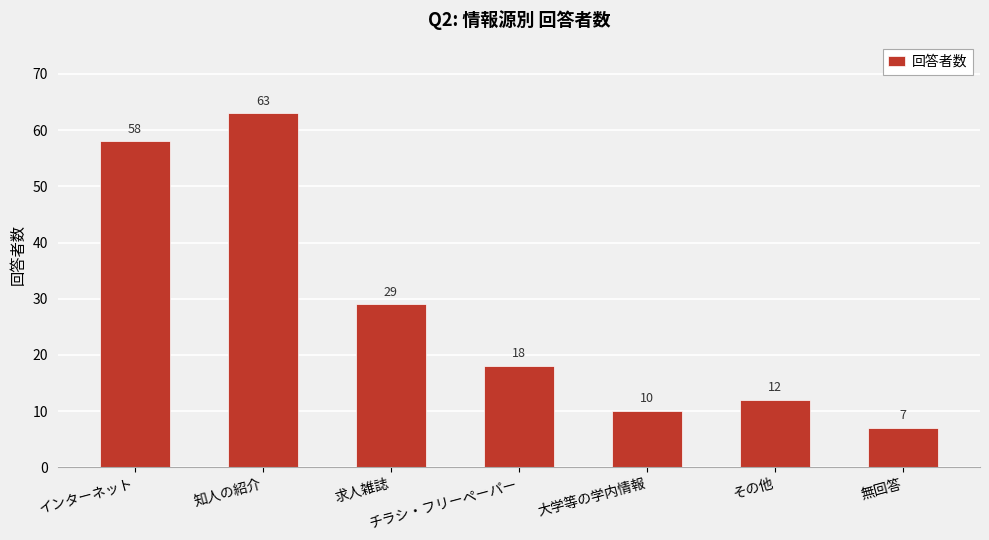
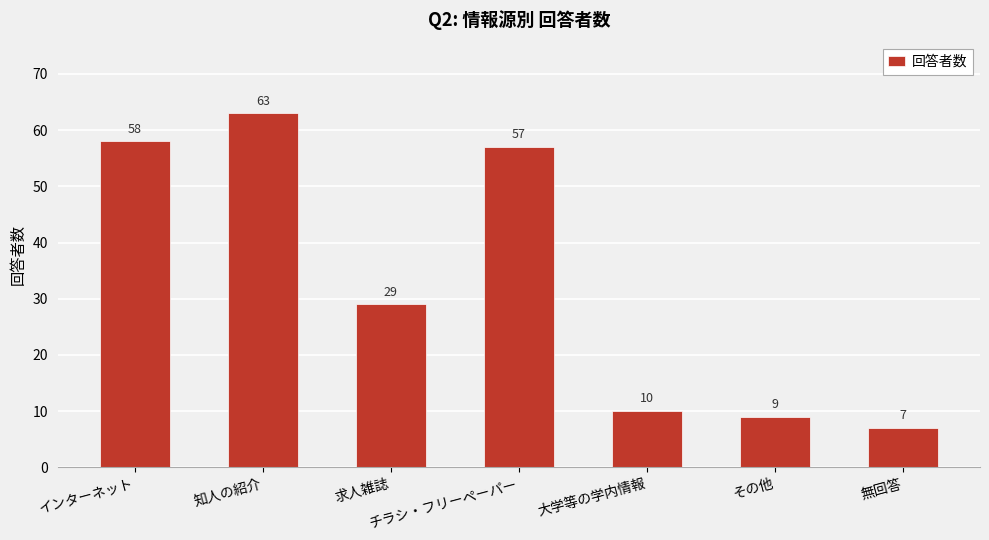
チラシ・フリーペーパー: 18 -> 57
その他: 12 -> 9
